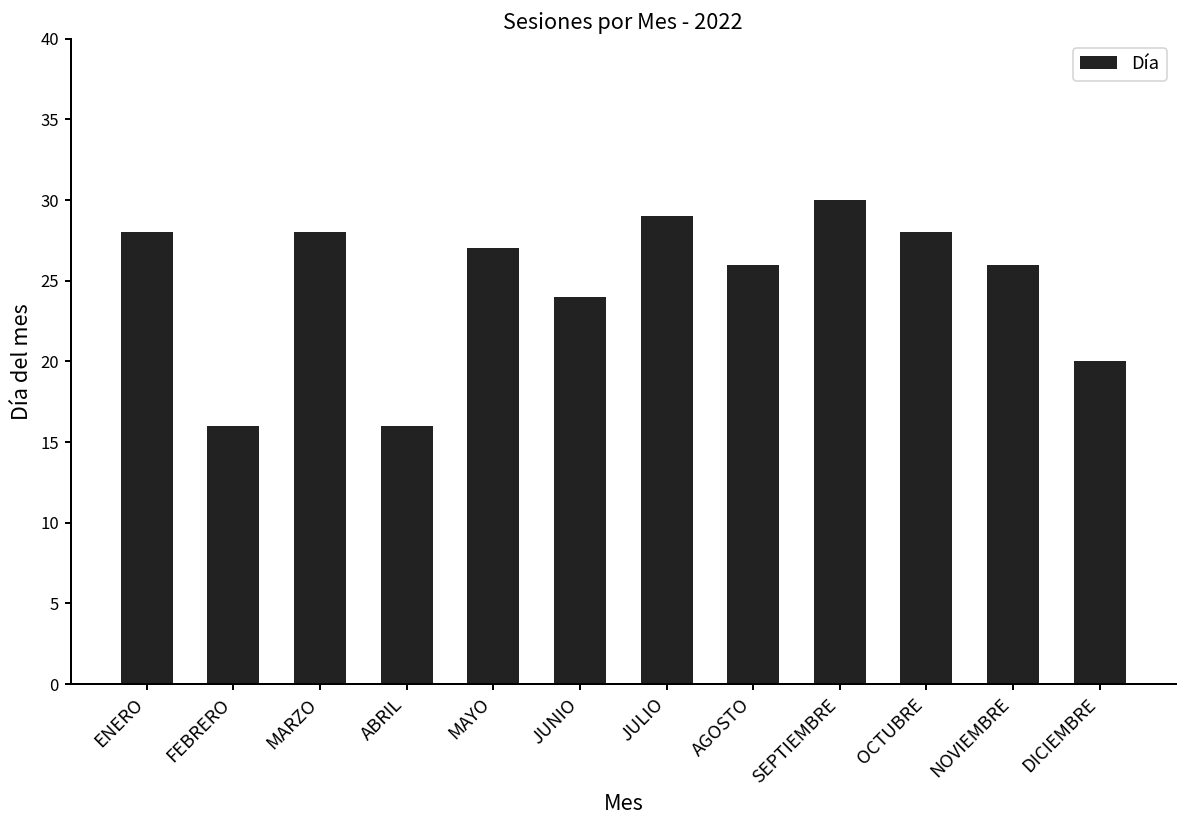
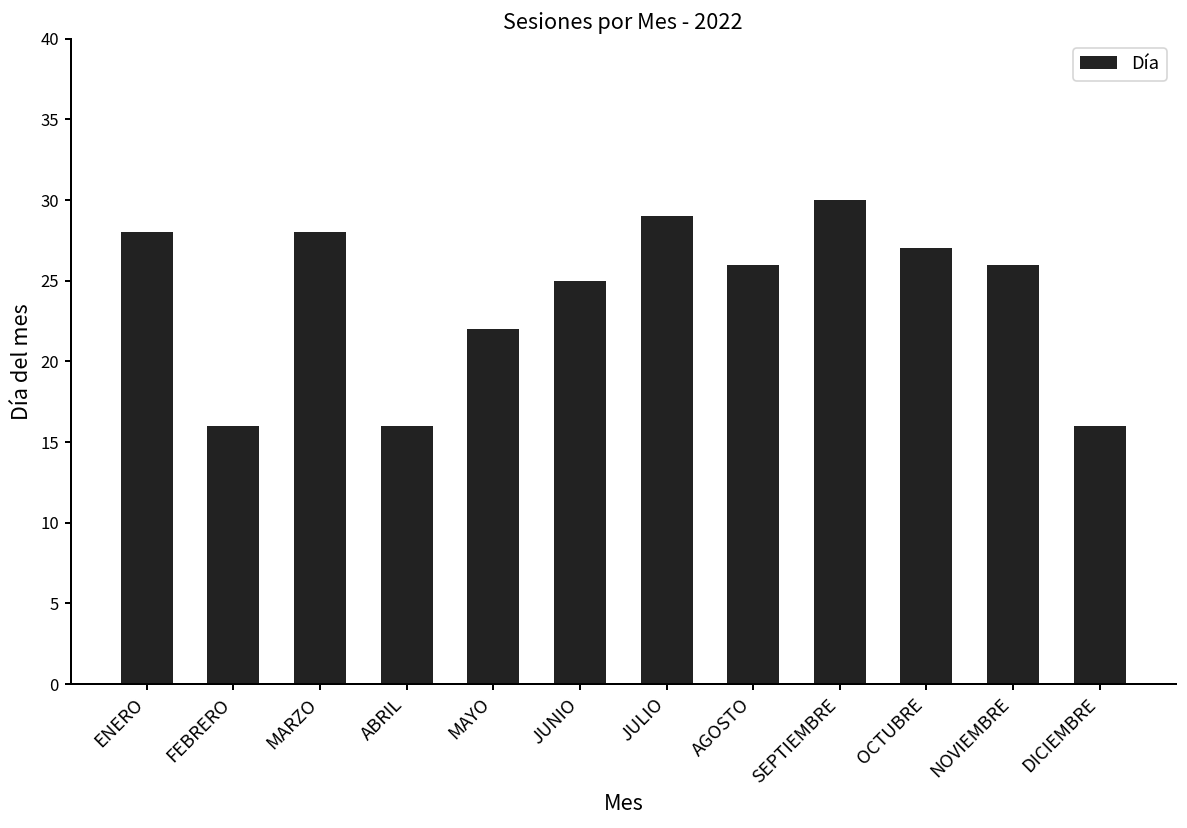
MAYO: 27 -> 22
JUNIO: 24 -> 25
OCTUBRE: 28 -> 27
DICIEMBRE: 20 -> 16
